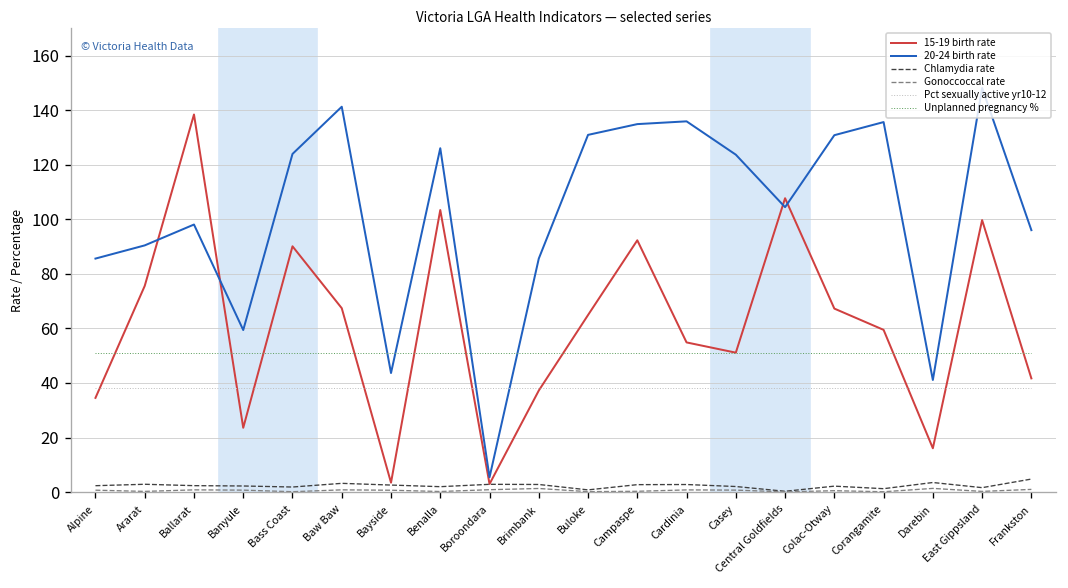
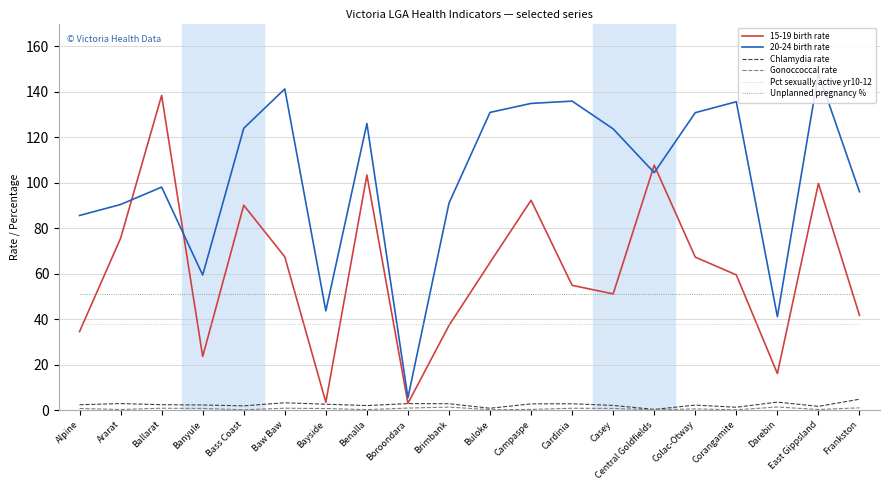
20-24 birth rate, Brimbank: 86 -> 91
